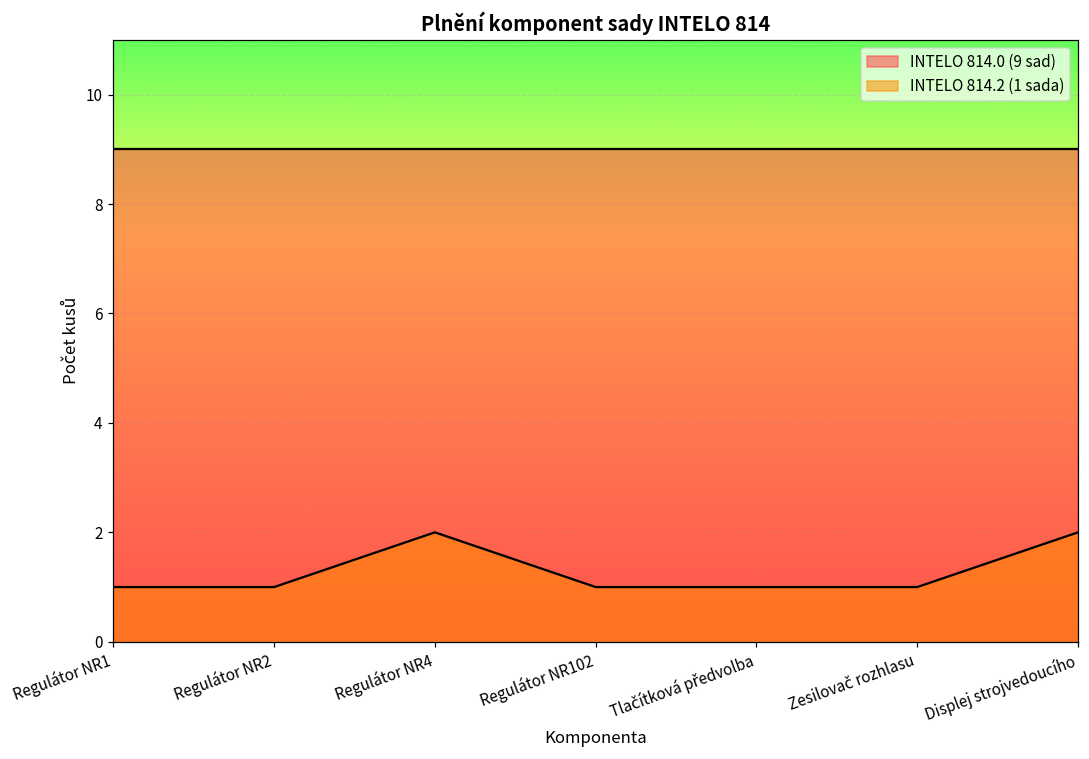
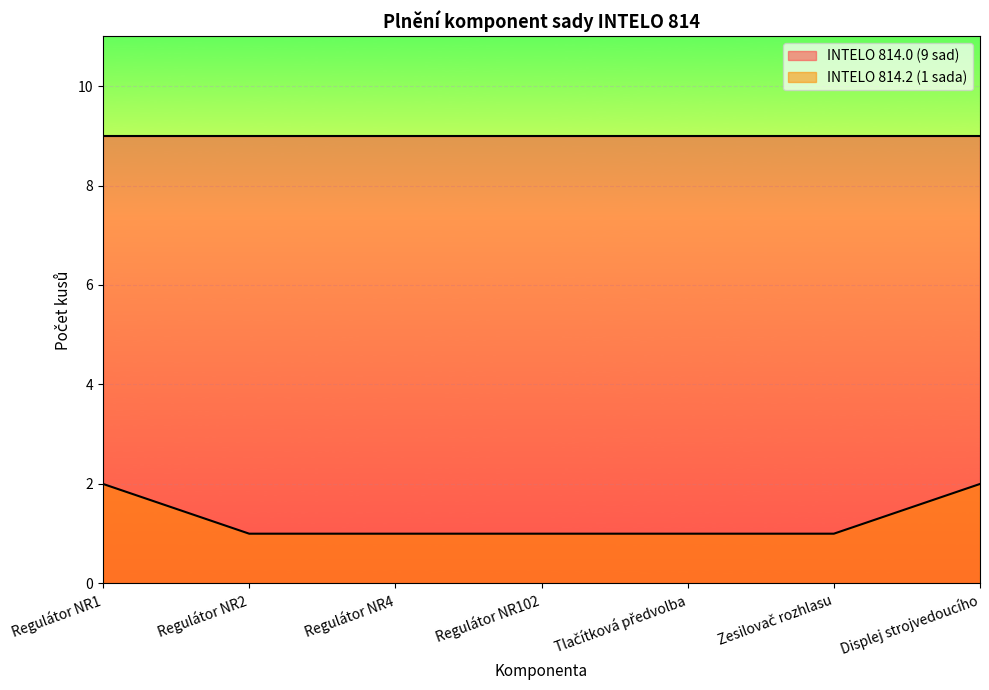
INTELO 814.2 (1 sada), Regulátor NR1: 1 -> 2
INTELO 814.2 (1 sada), Regulátor NR4: 2 -> 1
